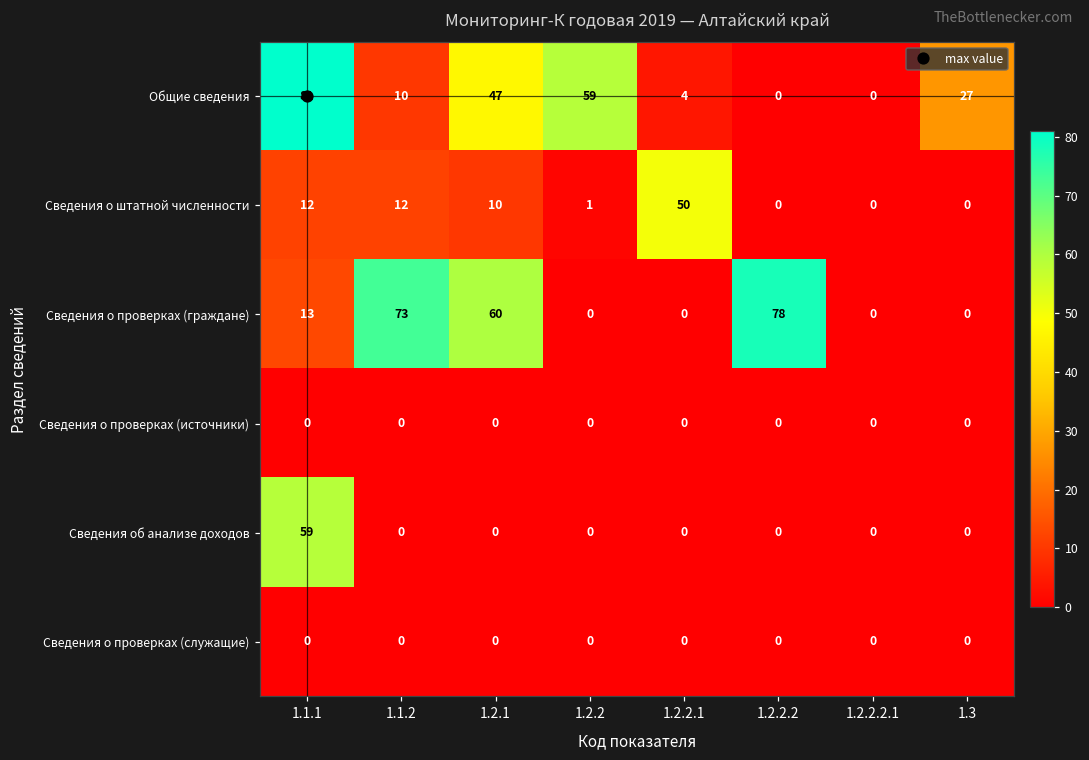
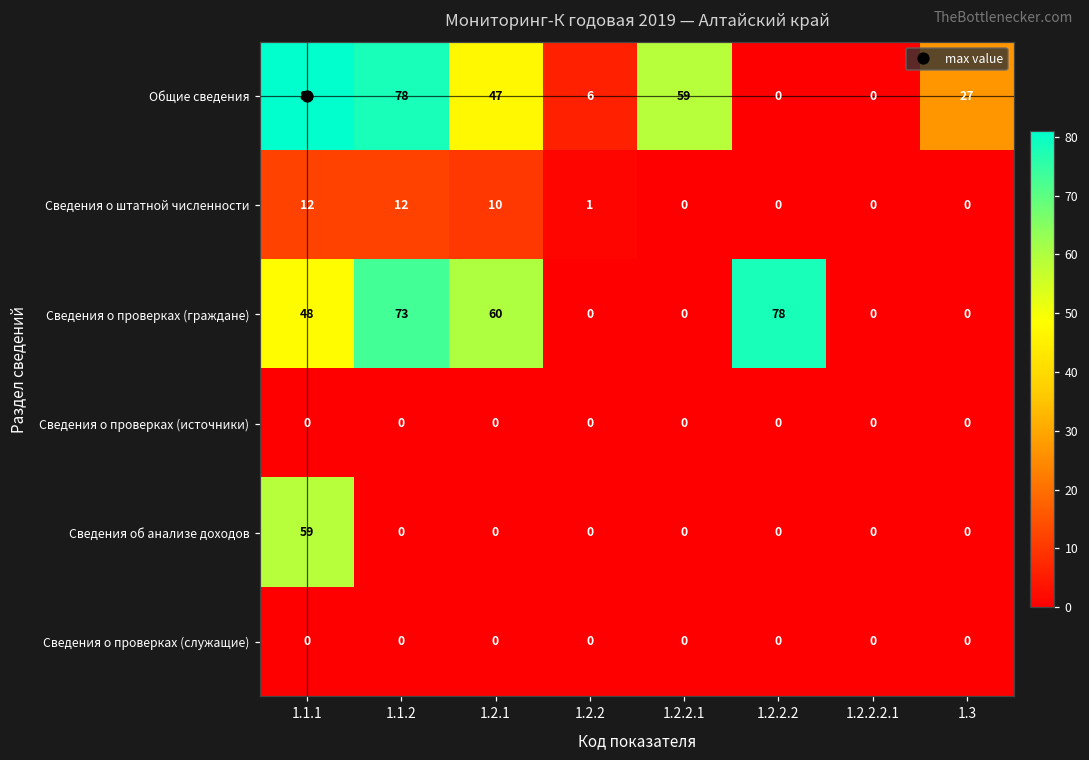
Общие сведения, 1.1.2: 10 -> 78
Общие сведения, 1.2.2: 59 -> 6
Общие сведения, 1.2.2.1: 4 -> 59
Сведения о штатной численности, 1.2.2.1: 50 -> 0
Сведения о проверках (граждане), 1.1.1: 13 -> 48
